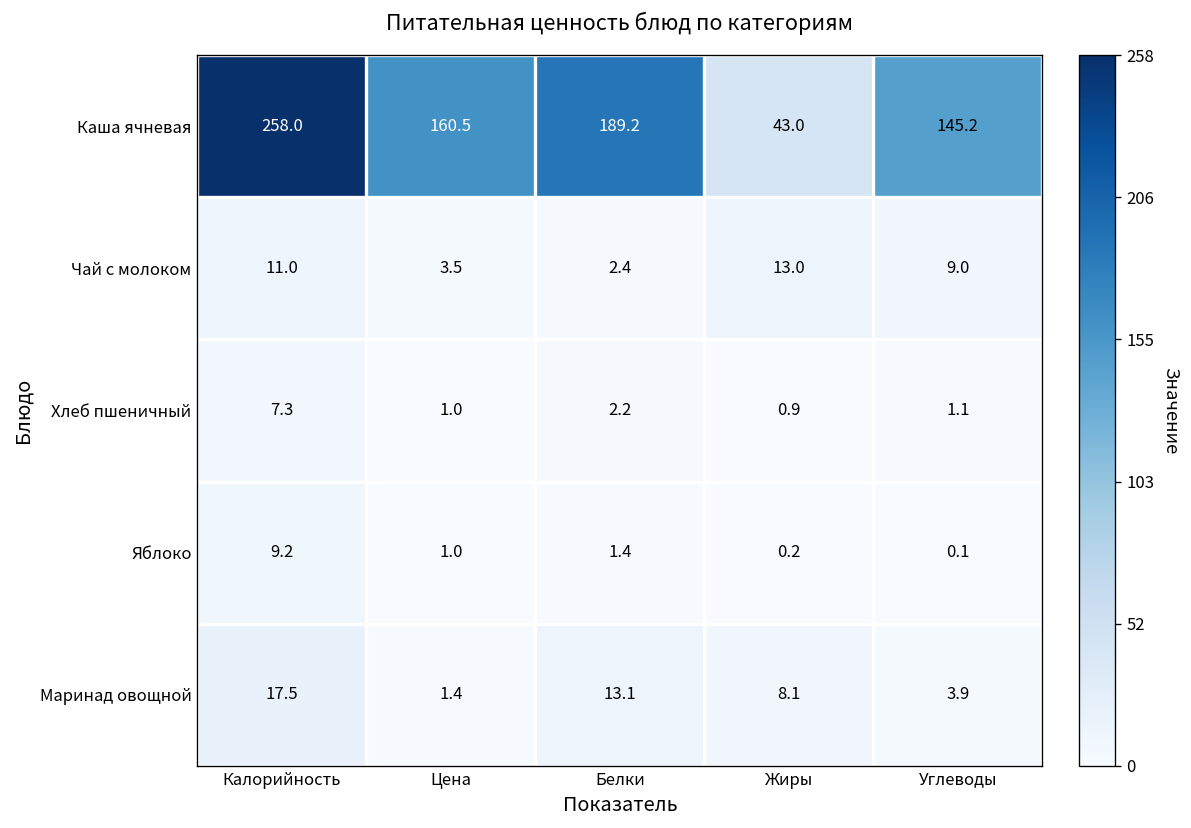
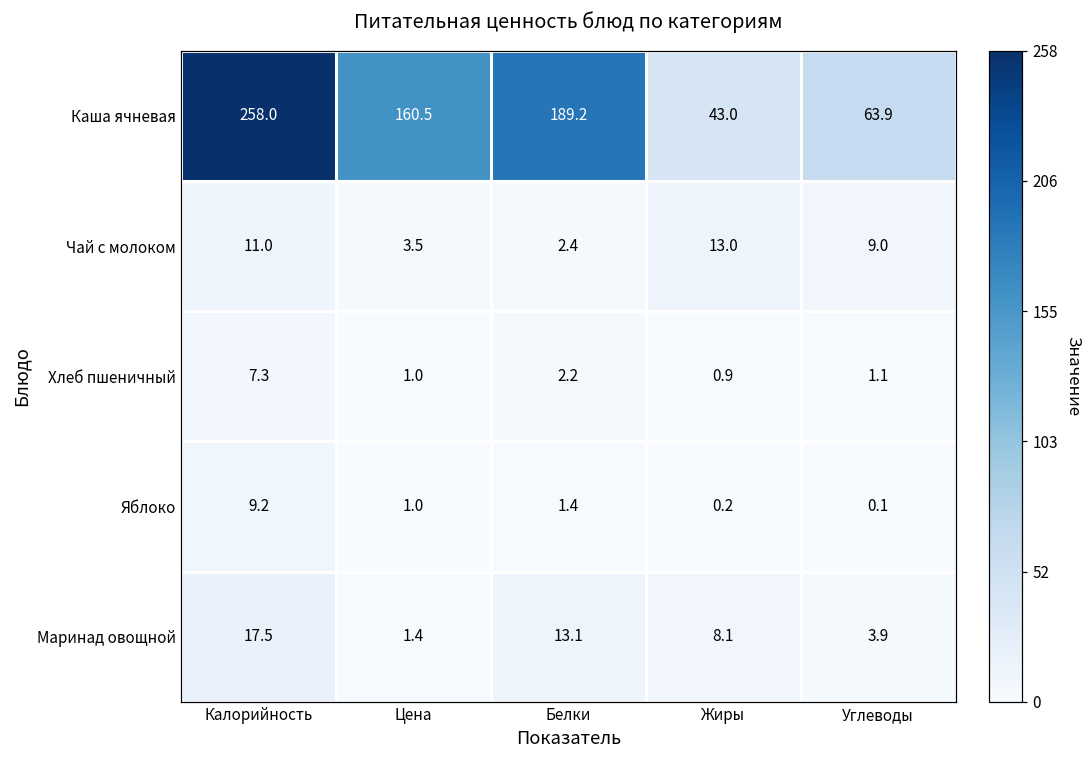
Каша ячневая, Углеводы: 145.2 -> 63.9
